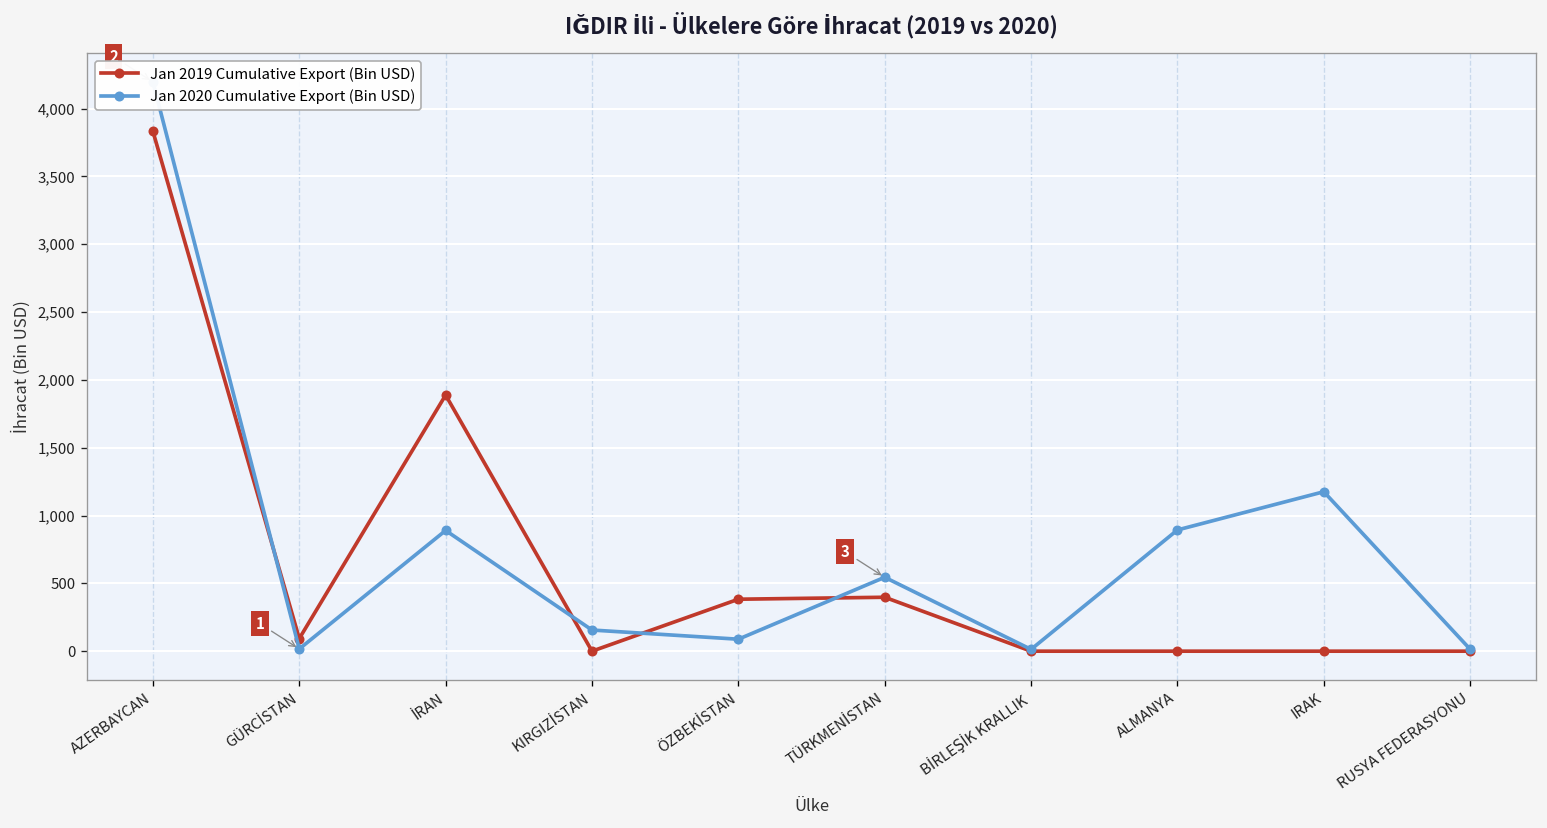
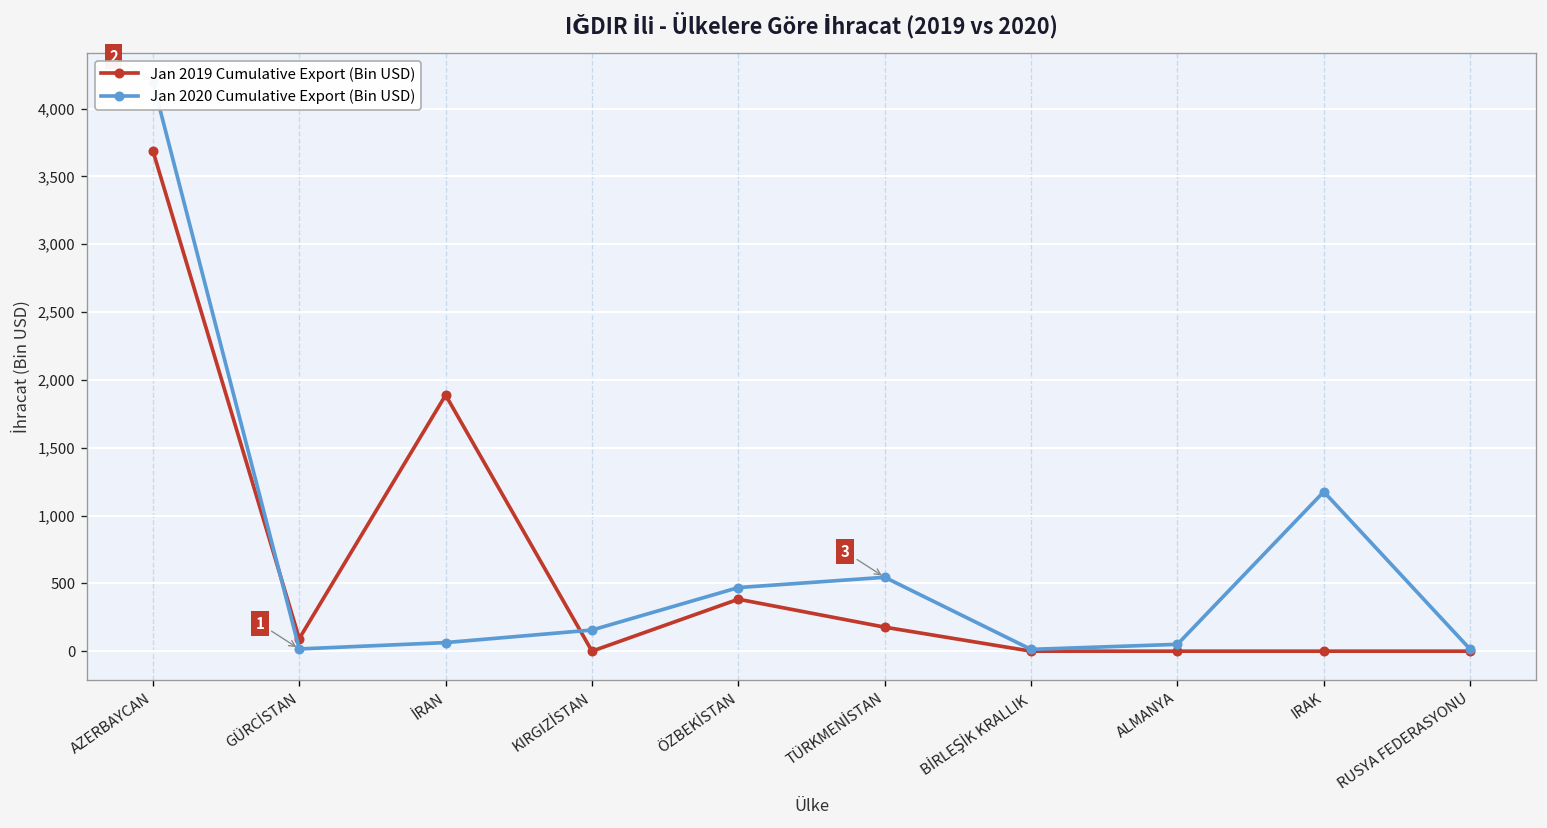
Jan 2019 Cumulative Export (Bin USD), AZERBAYCAN: 3,830 -> 3,690
Jan 2020 Cumulative Export (Bin USD), İRAN: 890 -> 60
Jan 2020 Cumulative Export (Bin USD), ÖZBEKİSTAN: 90 -> 470
Jan 2019 Cumulative Export (Bin USD), TÜRKMENİSTAN: 400 -> 180
Jan 2020 Cumulative Export (Bin USD), ALMANYA: 890 -> 50
